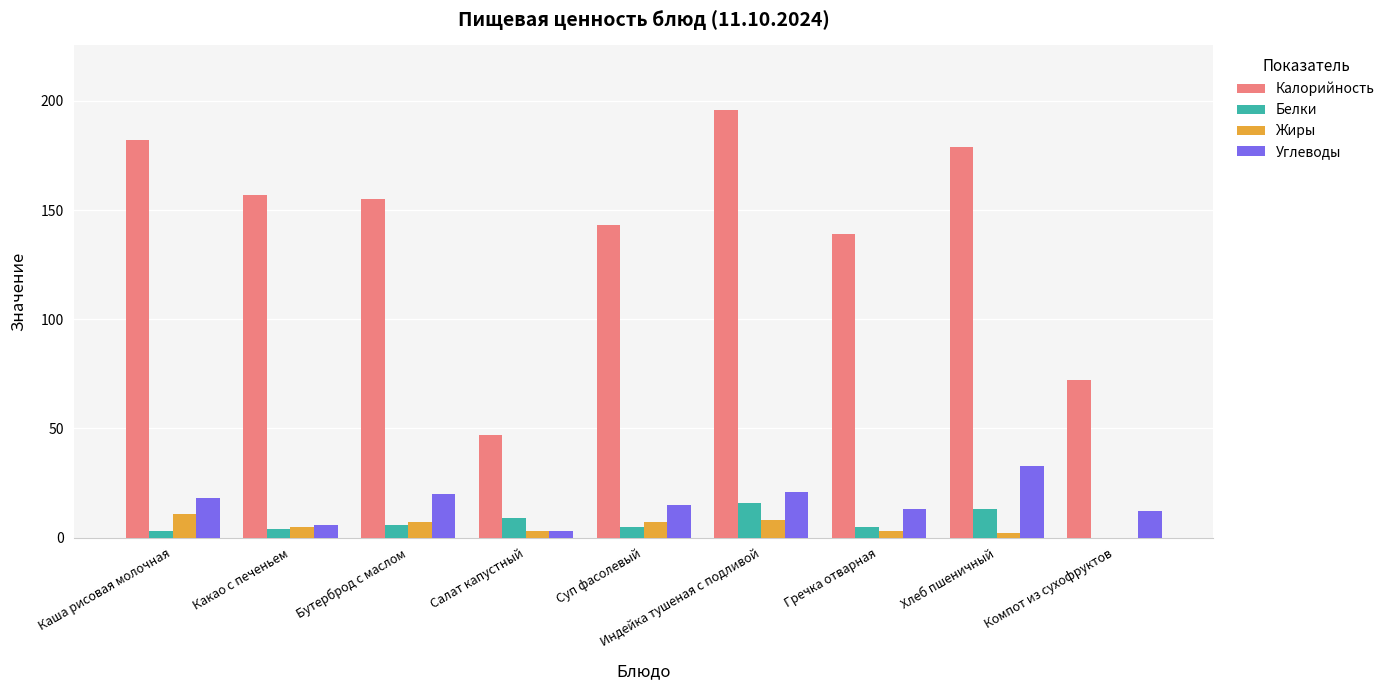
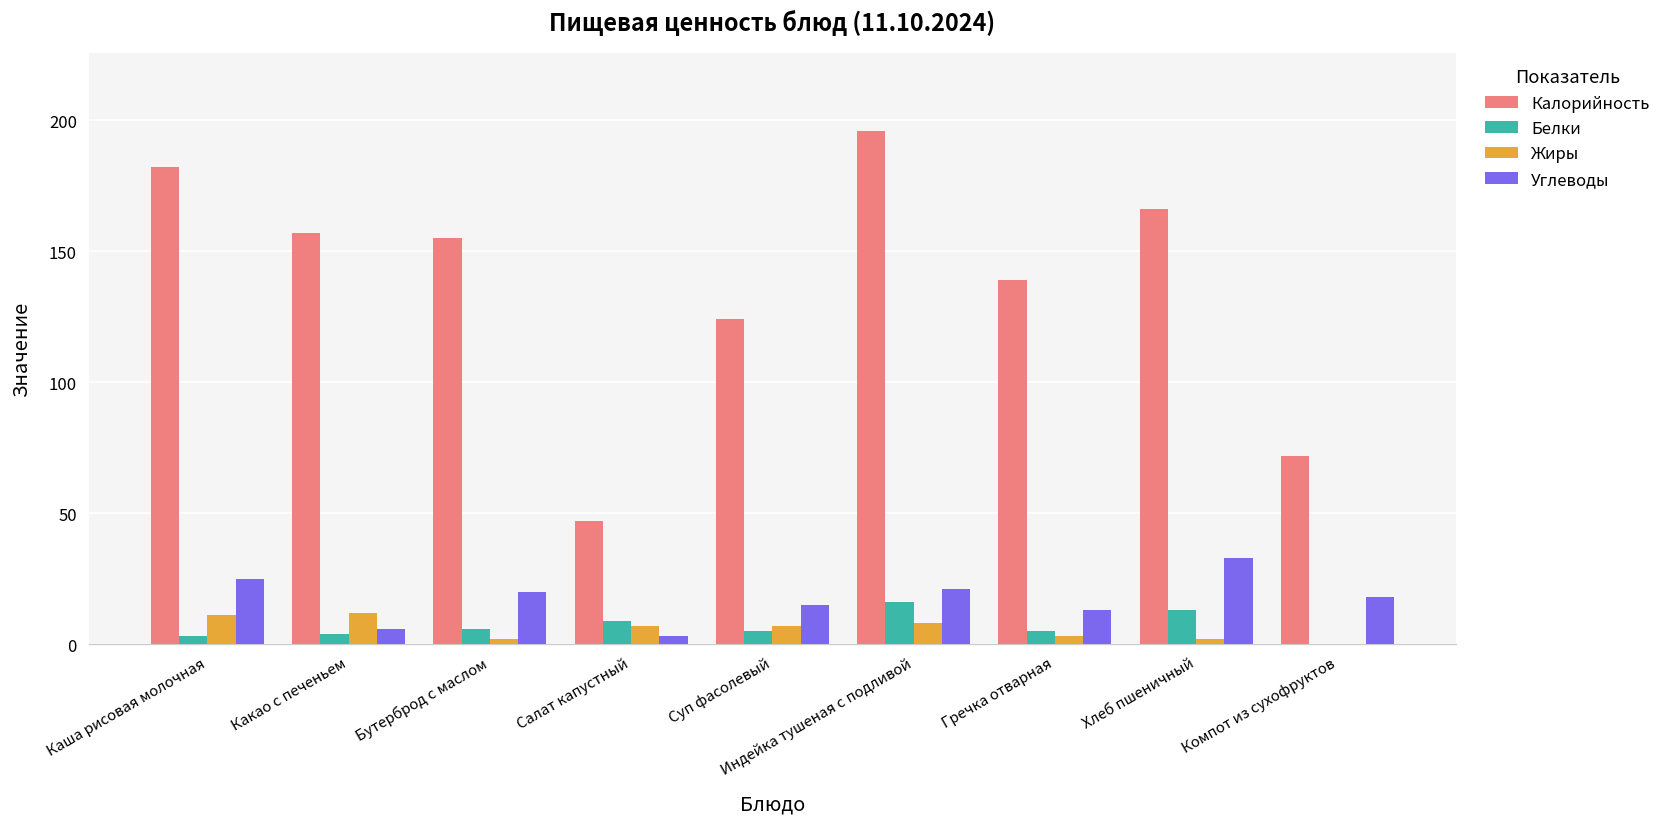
Углеводы, Каша рисовая молочная: 18 -> 25
Жиры, Какао с печеньем: 5 -> 12
Жиры, Бутерброд с маслом: 7 -> 2
Жиры, Салат капустный: 3 -> 7
Калорийность, Суп фасолевый: 143 -> 124
Калорийность, Хлеб пшеничный: 179 -> 166
Углеводы, Компот из сухофруктов: 12 -> 18
